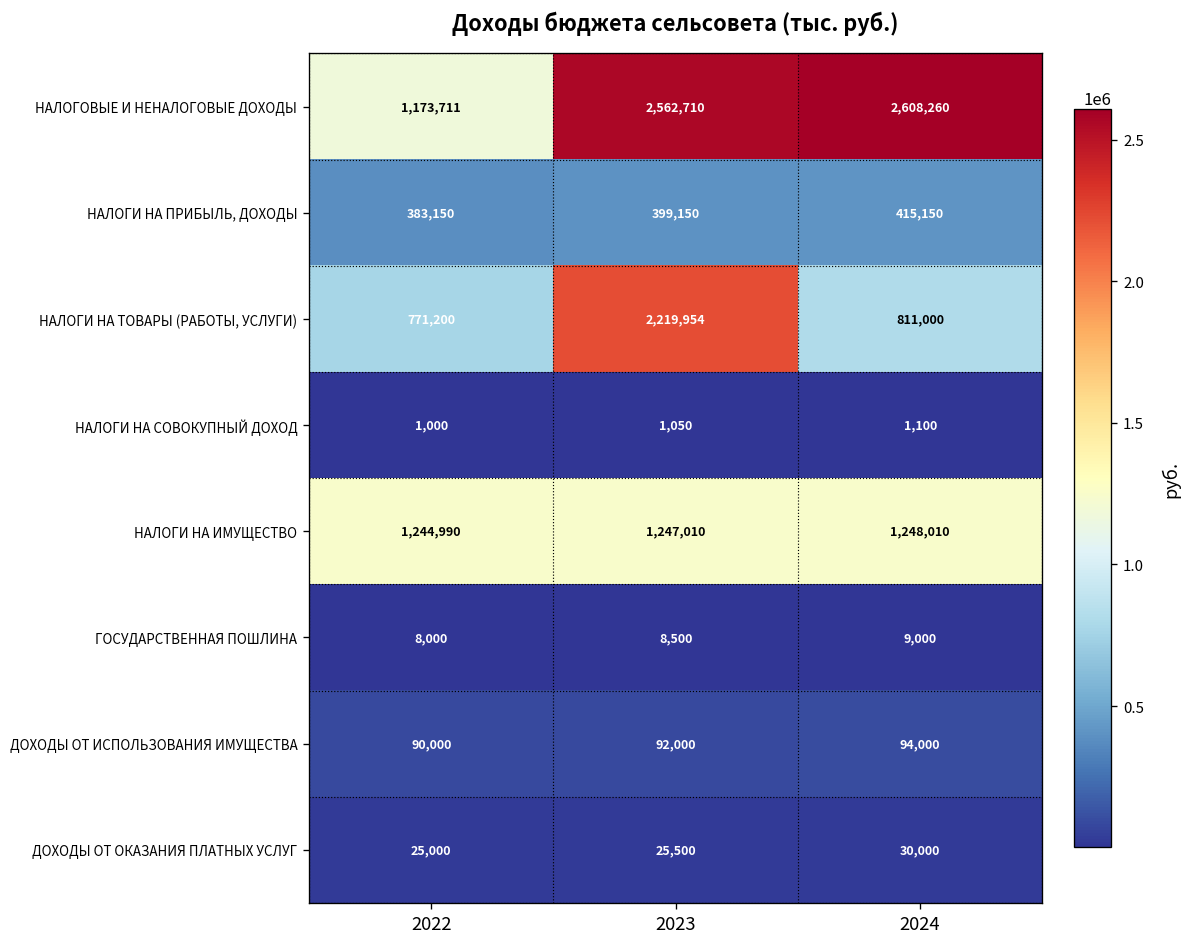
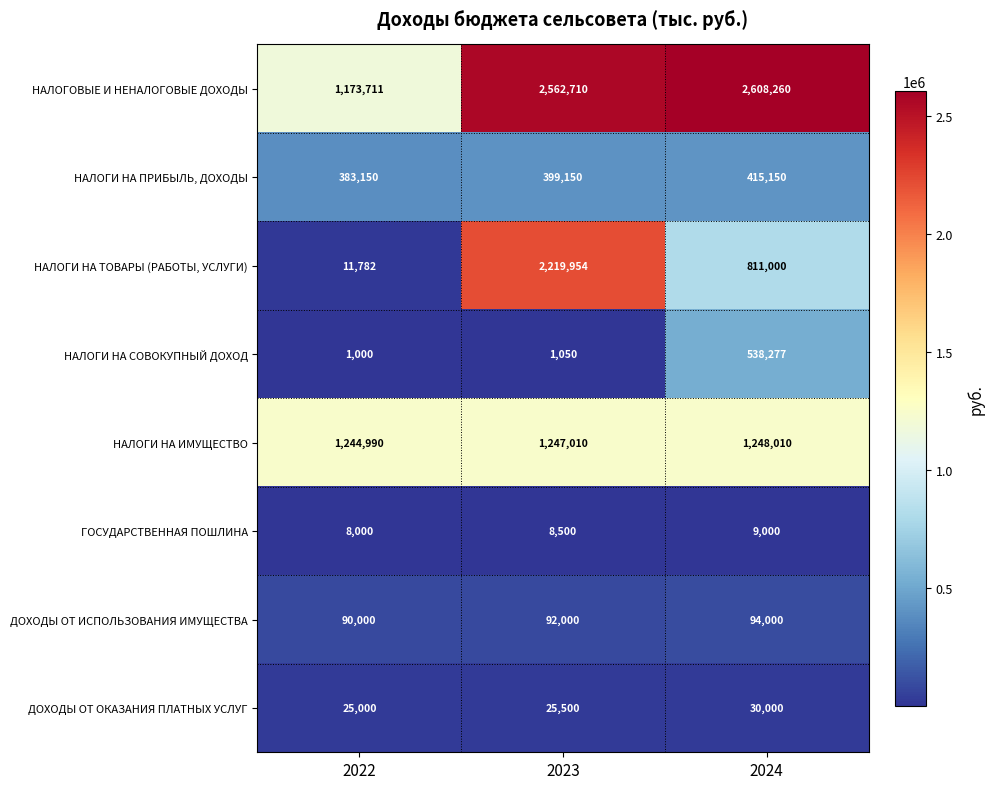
НАЛОГИ НА ТОВАРЫ (РАБОТЫ, УСЛУГИ), 2022: 771,200 -> 11,782
НАЛОГИ НА СОВОКУПНЫЙ ДОХОД, 2024: 1,100 -> 538,277
